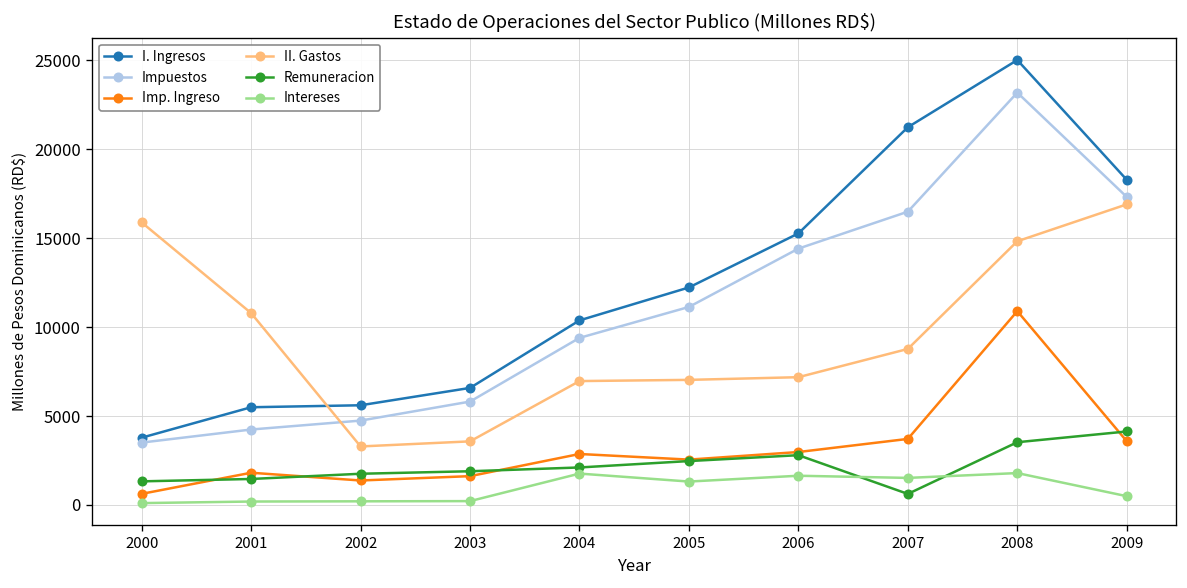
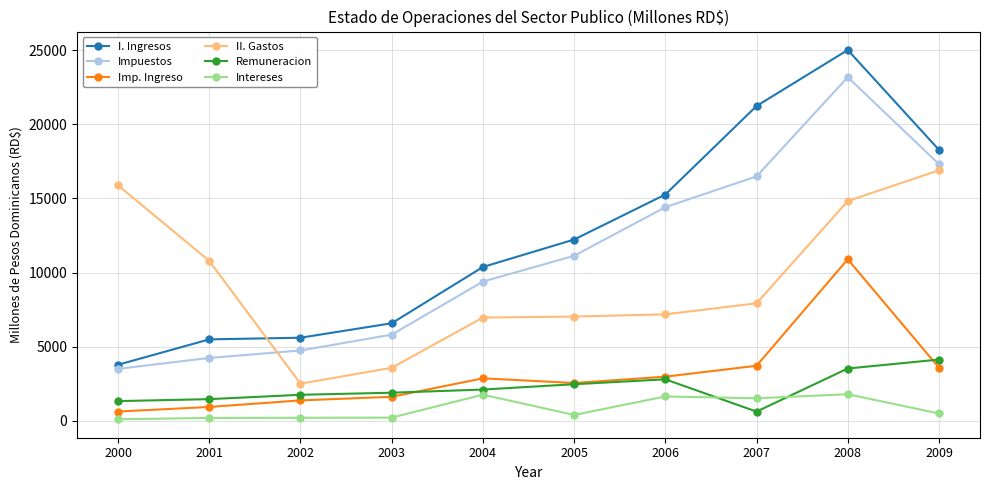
Imp. Ingreso, 2001: 1800 -> 900
II. Gastos, 2002: 3300 -> 2500
Intereses, 2005: 1300 -> 400
II. Gastos, 2007: 8800 -> 7900
